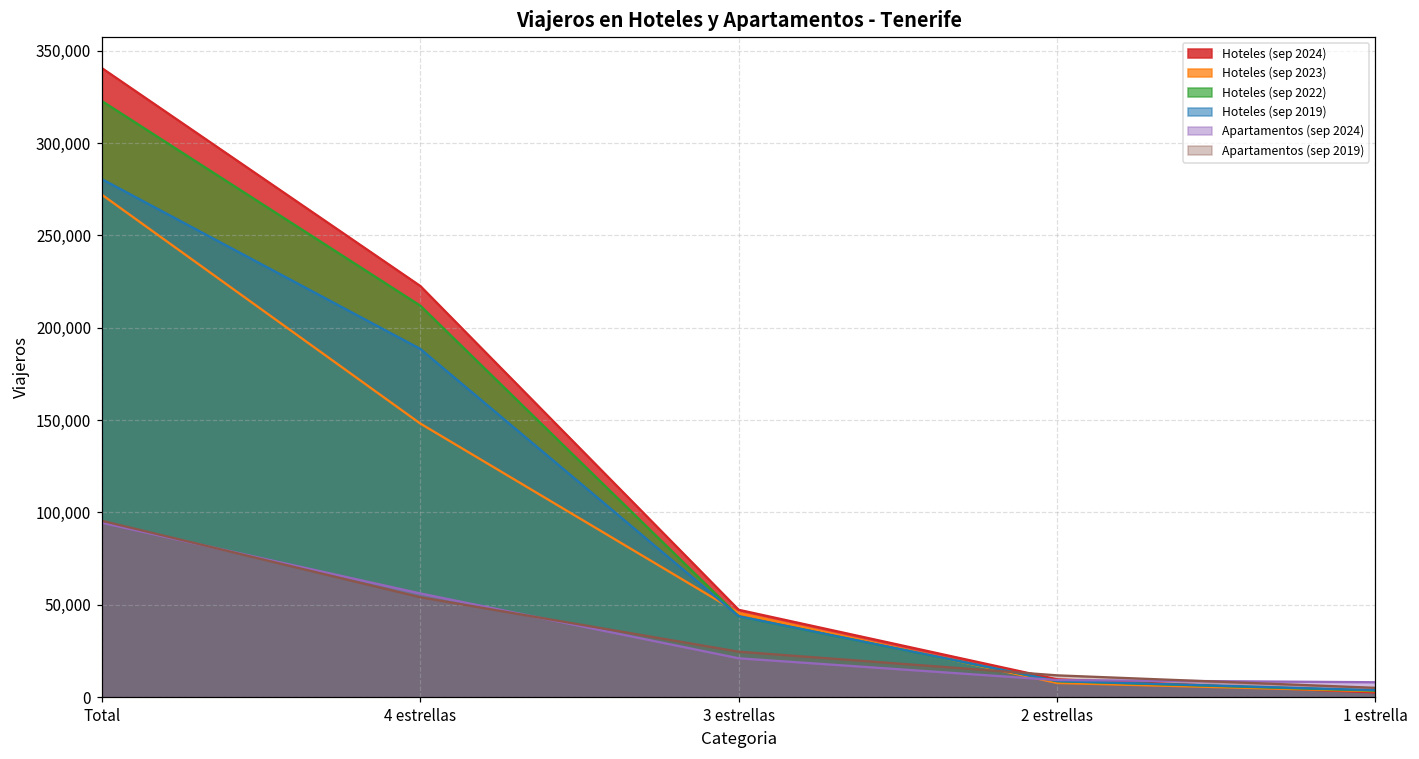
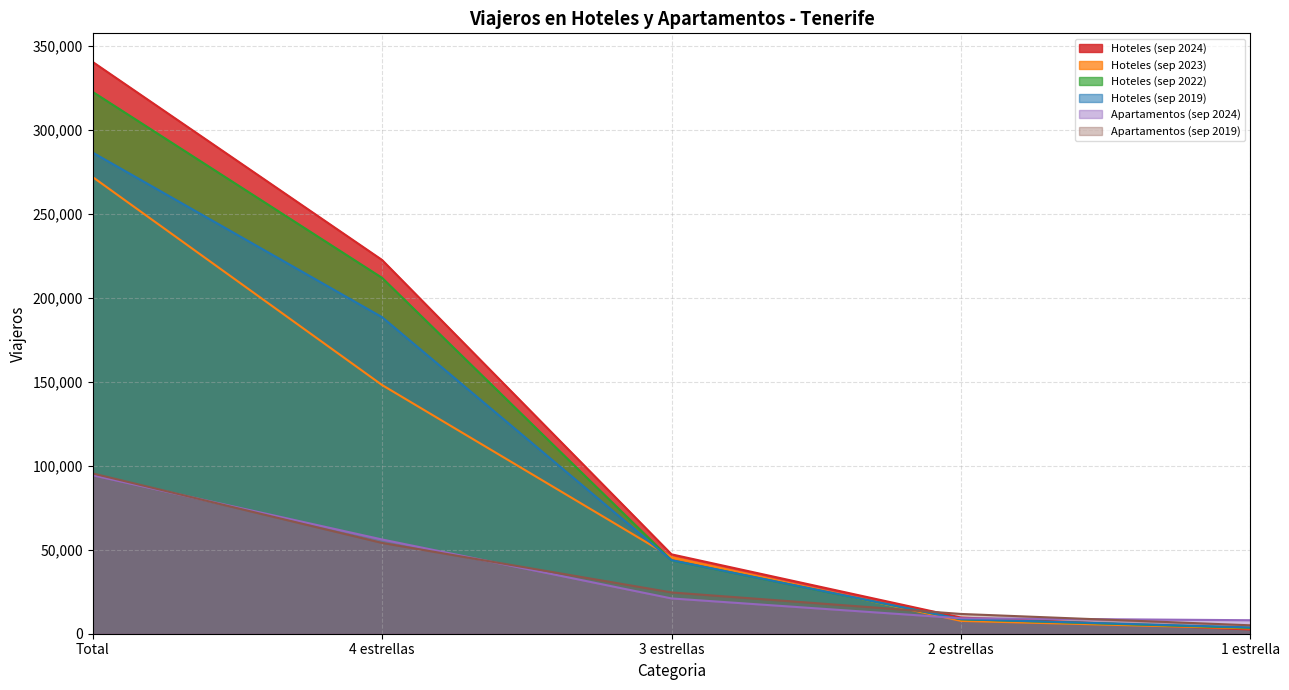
Hoteles (sep 2019), Total: 280,000 -> 287,000
